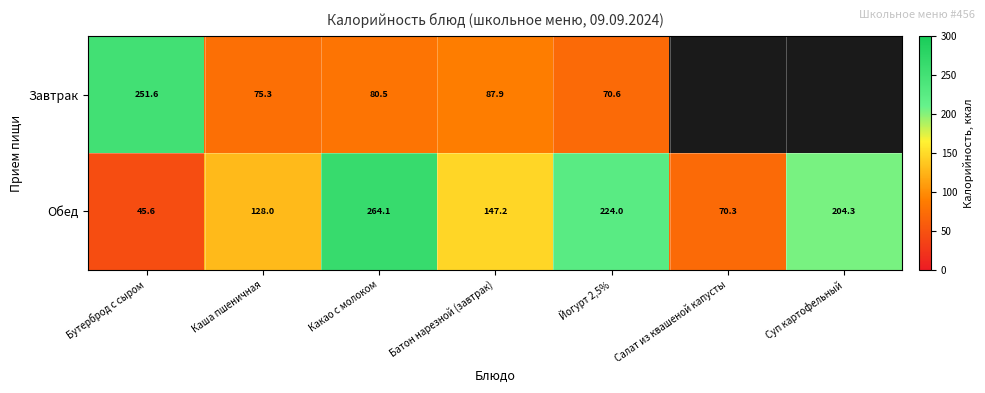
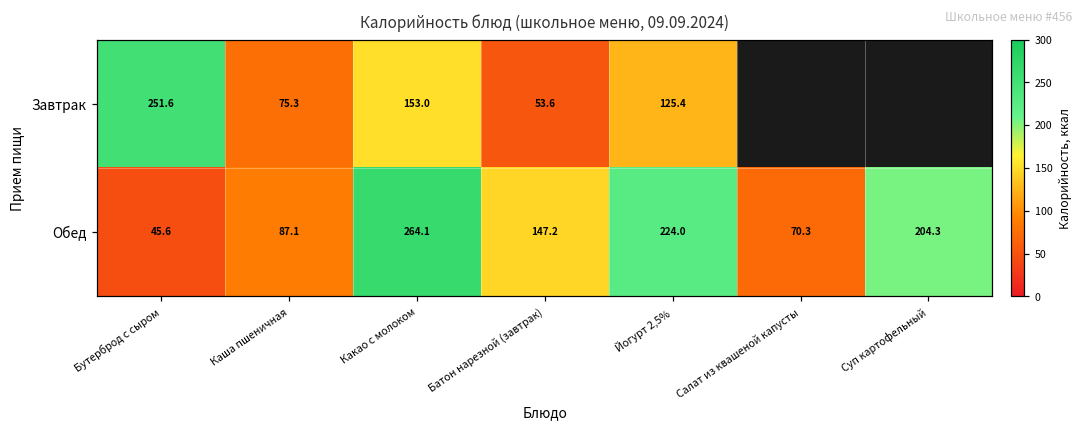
Завтрак, Какао с молоком: 80.5 -> 153.0
Завтрак, Батон нарезной (завтрак): 87.9 -> 53.6
Завтрак, Йогурт 2,5%: 70.6 -> 125.4
Обед, Каша пшеничная: 128.0 -> 87.1
